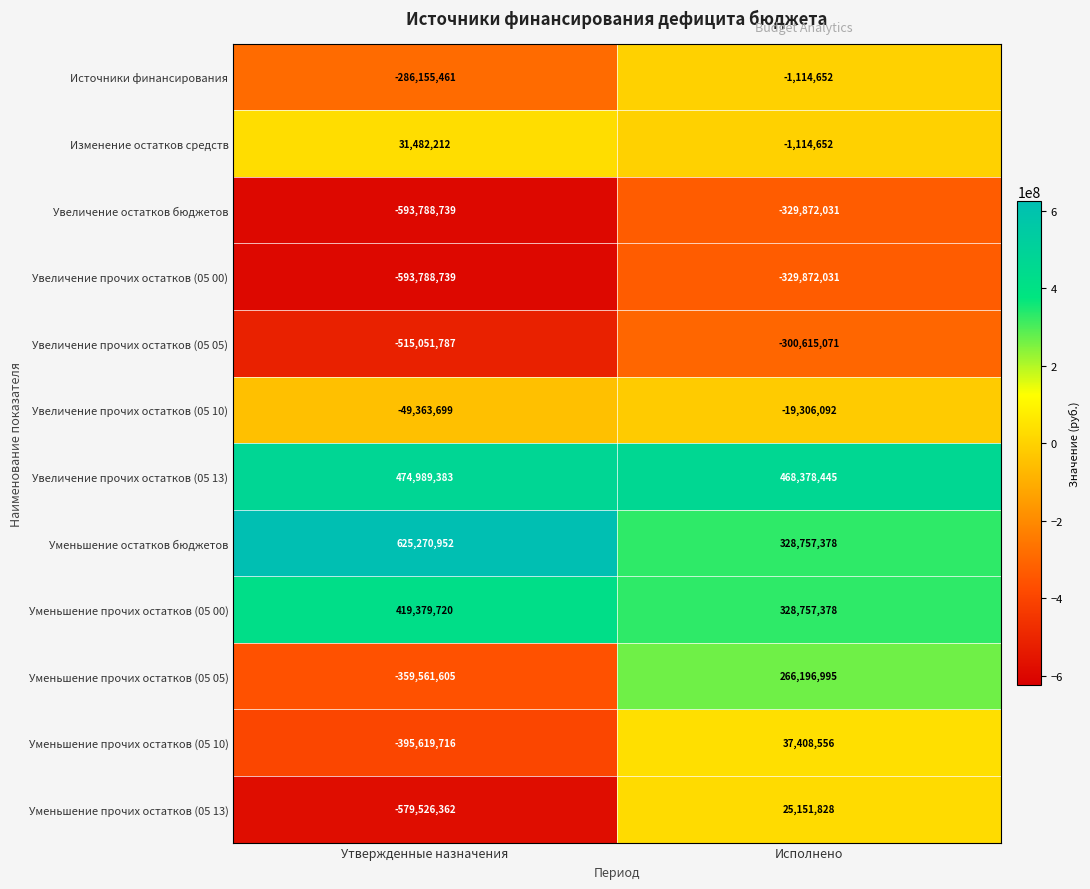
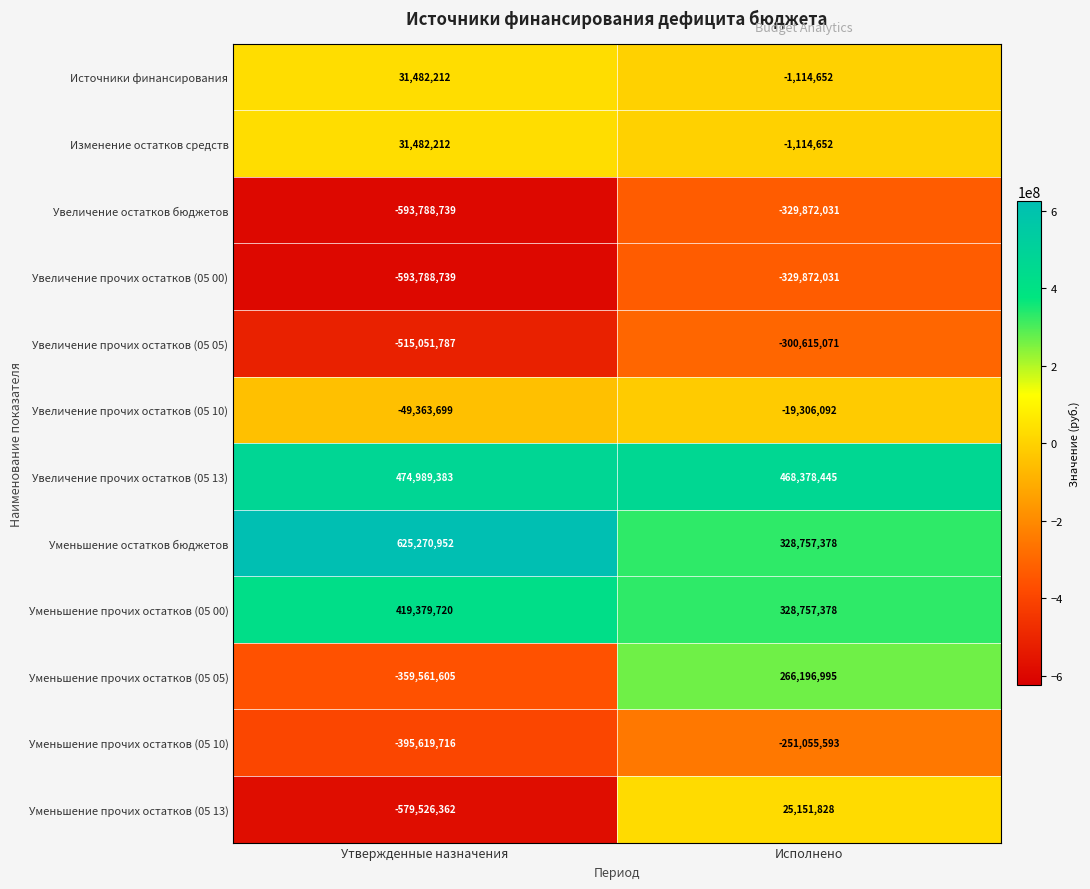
Источники финансирования, Утвержденные назначения: -286,155,461 -> 31,482,212
Уменьшение прочих остатков (05 10), Исполнено: 37,408,556 -> -251,055,593
